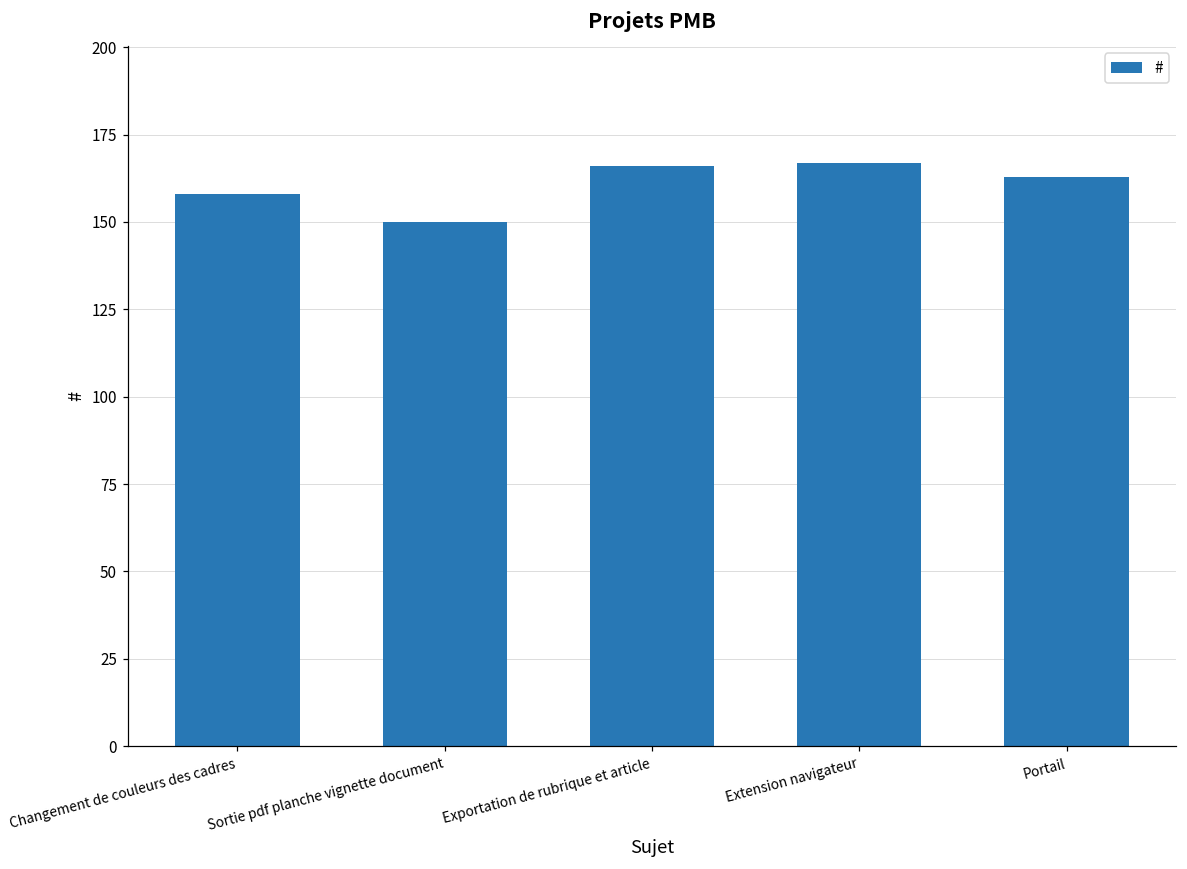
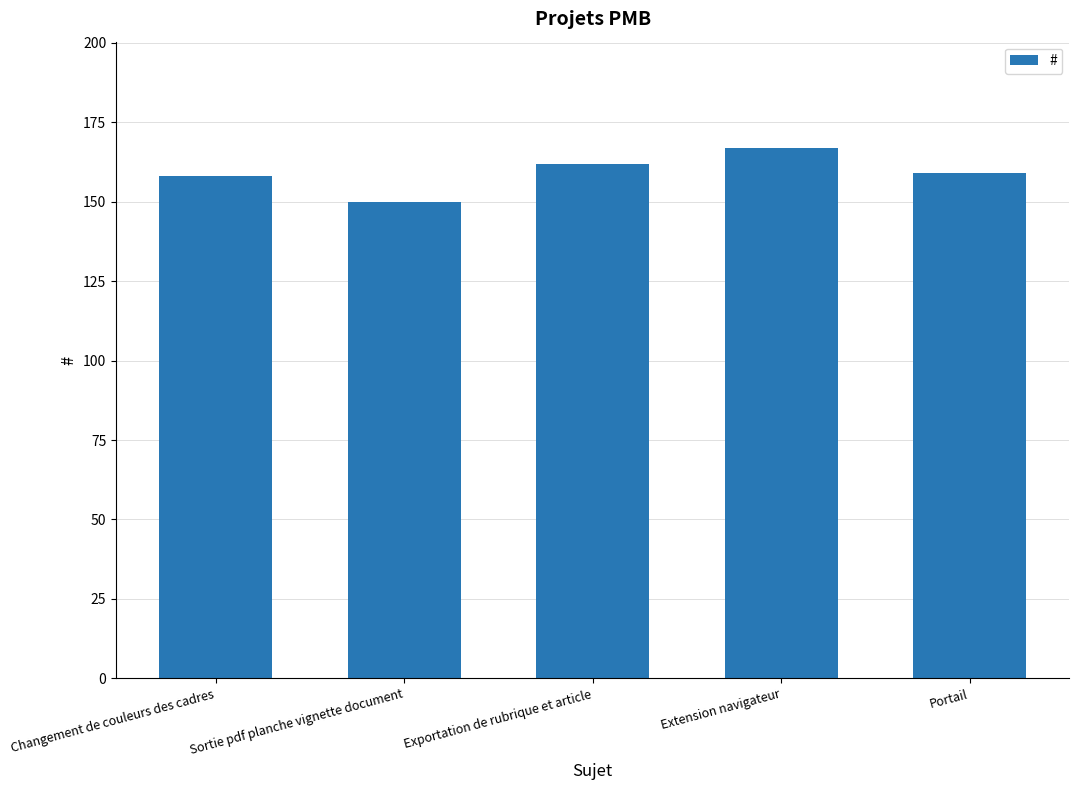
Exportation de rubrique et article: 166 -> 162
Portail: 163 -> 159
